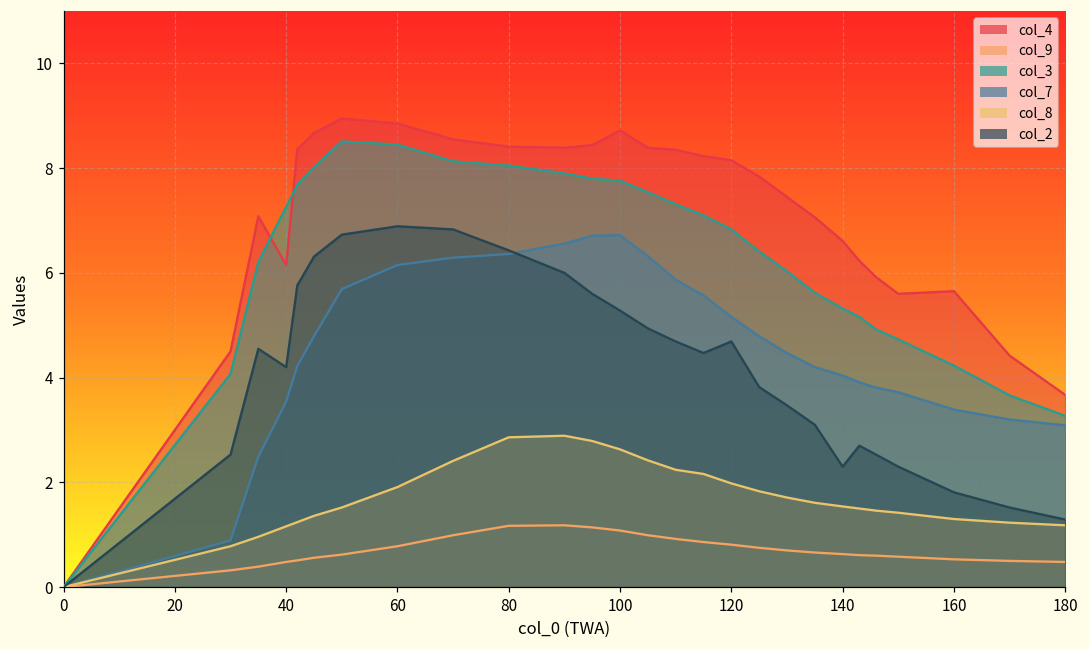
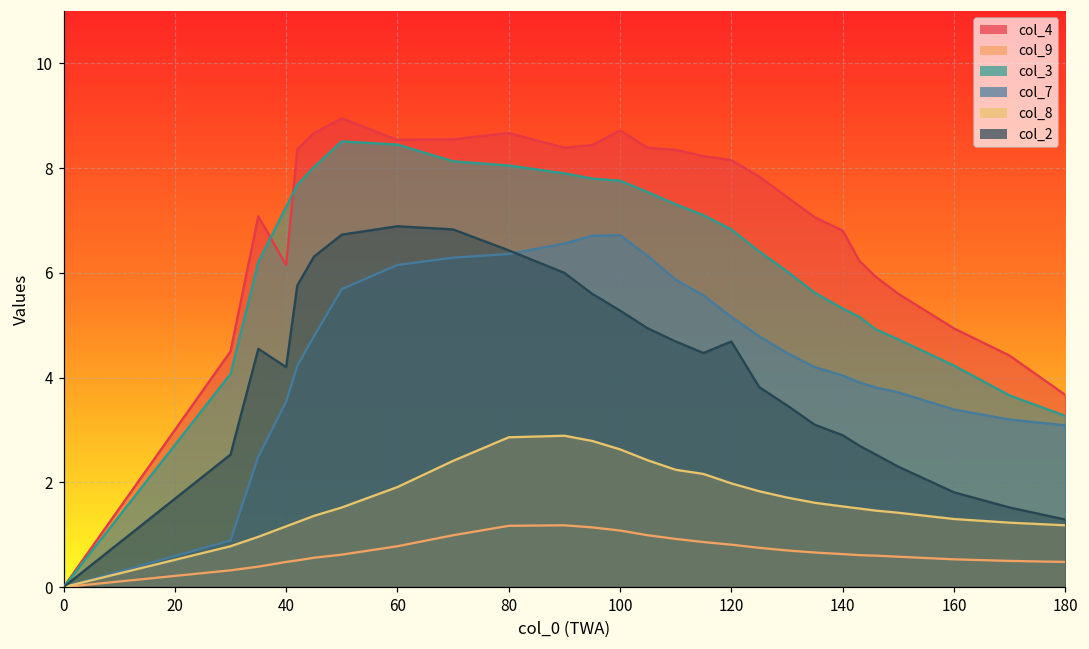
col_4, 60: 8.9 -> 8.5
col_4, 80: 8.4 -> 8.7
col_4, 140: 6.6 -> 6.8
col_2, 140: 2.3 -> 2.9
col_4, 160: 5.7 -> 4.9
